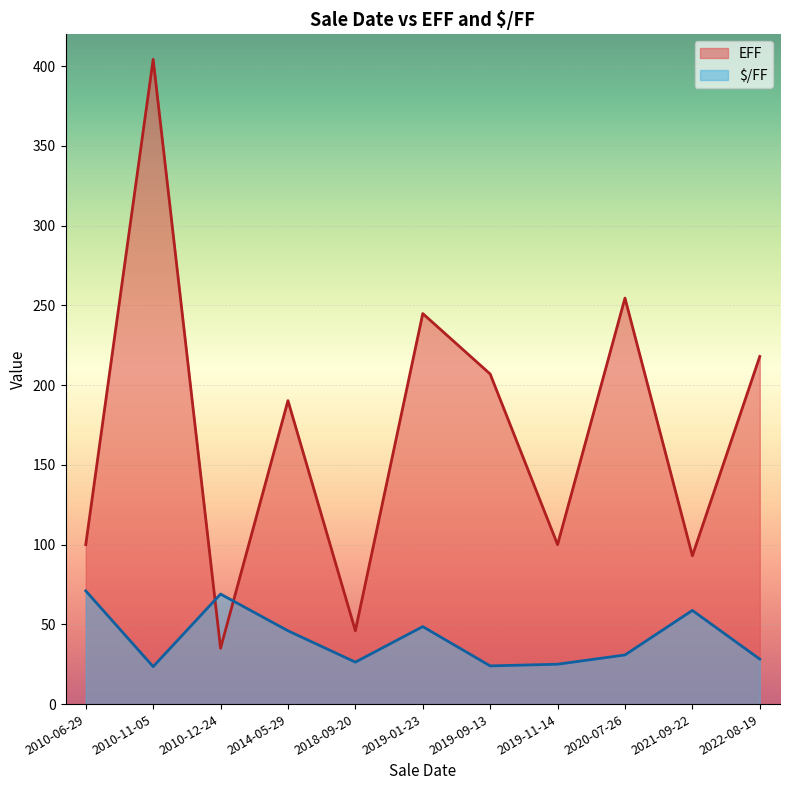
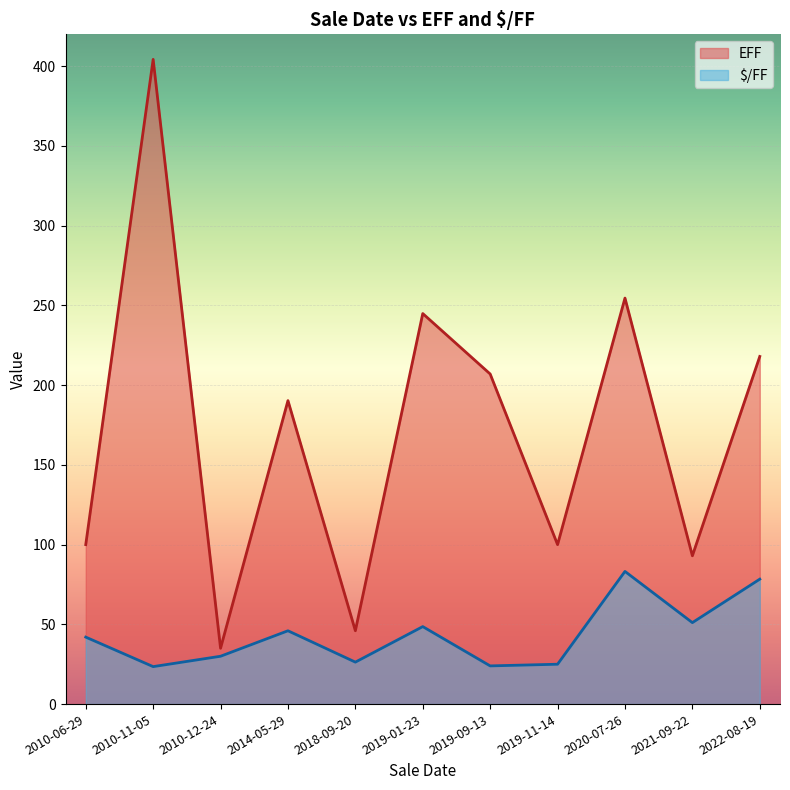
$/FF, 2010-06-29: 71 -> 42
$/FF, 2010-12-24: 69 -> 30
$/FF, 2020-07-26: 31 -> 83
$/FF, 2021-09-22: 59 -> 51
$/FF, 2022-08-19: 28 -> 78
